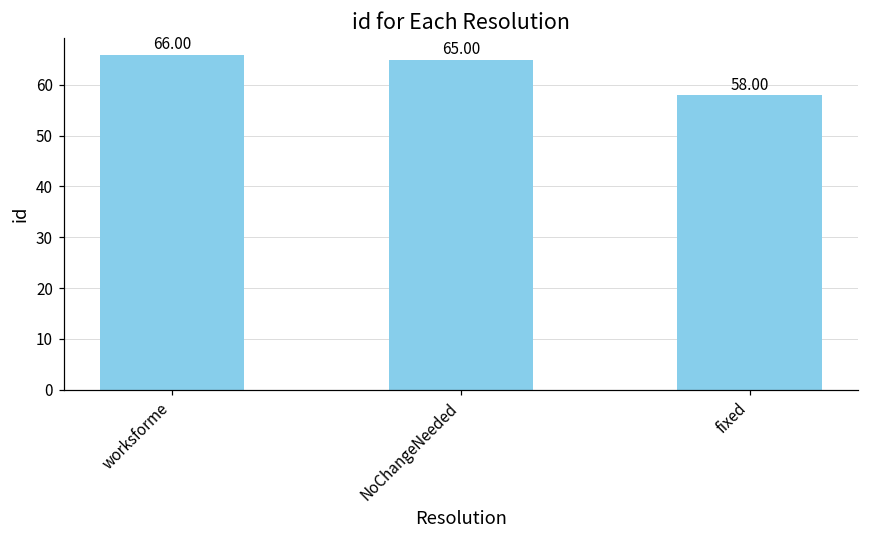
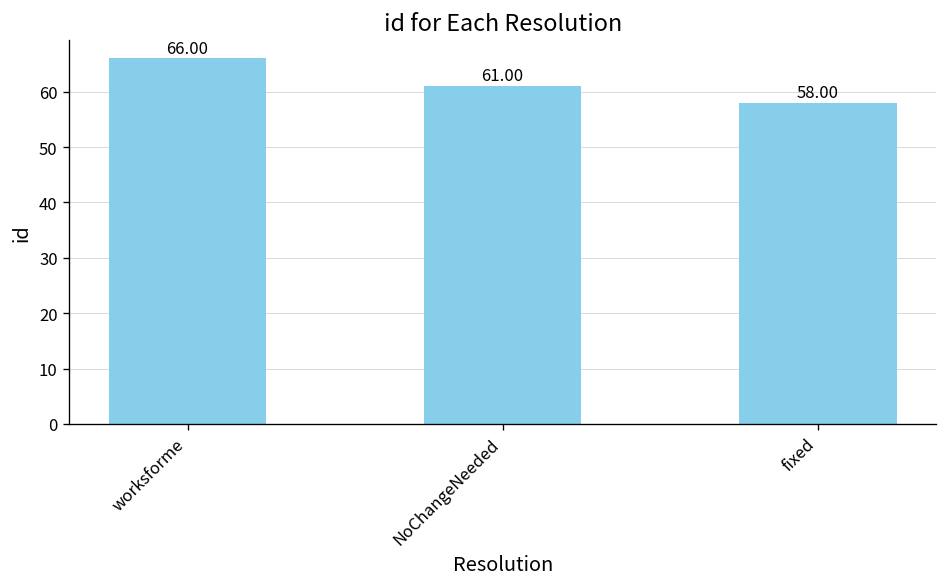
NoChangeNeeded: 65.00 -> 61.00
